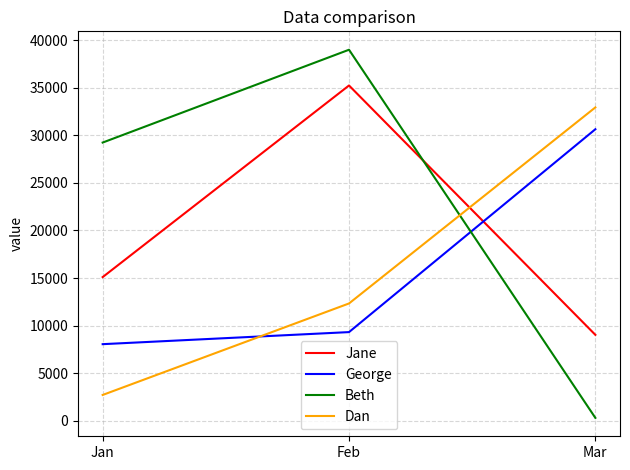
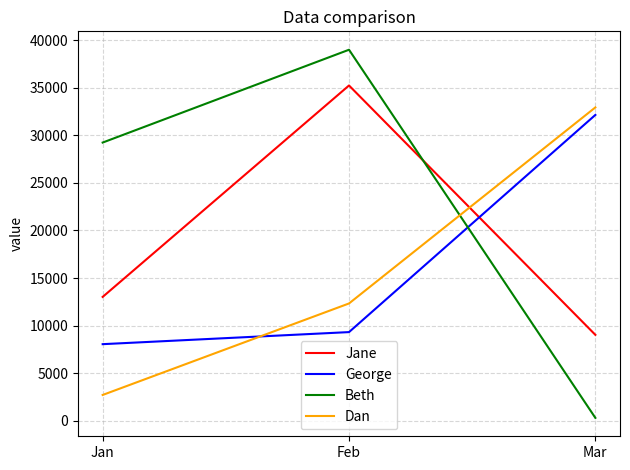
Jane, Jan: 15000 -> 13000
George, Mar: 31000 -> 32000
